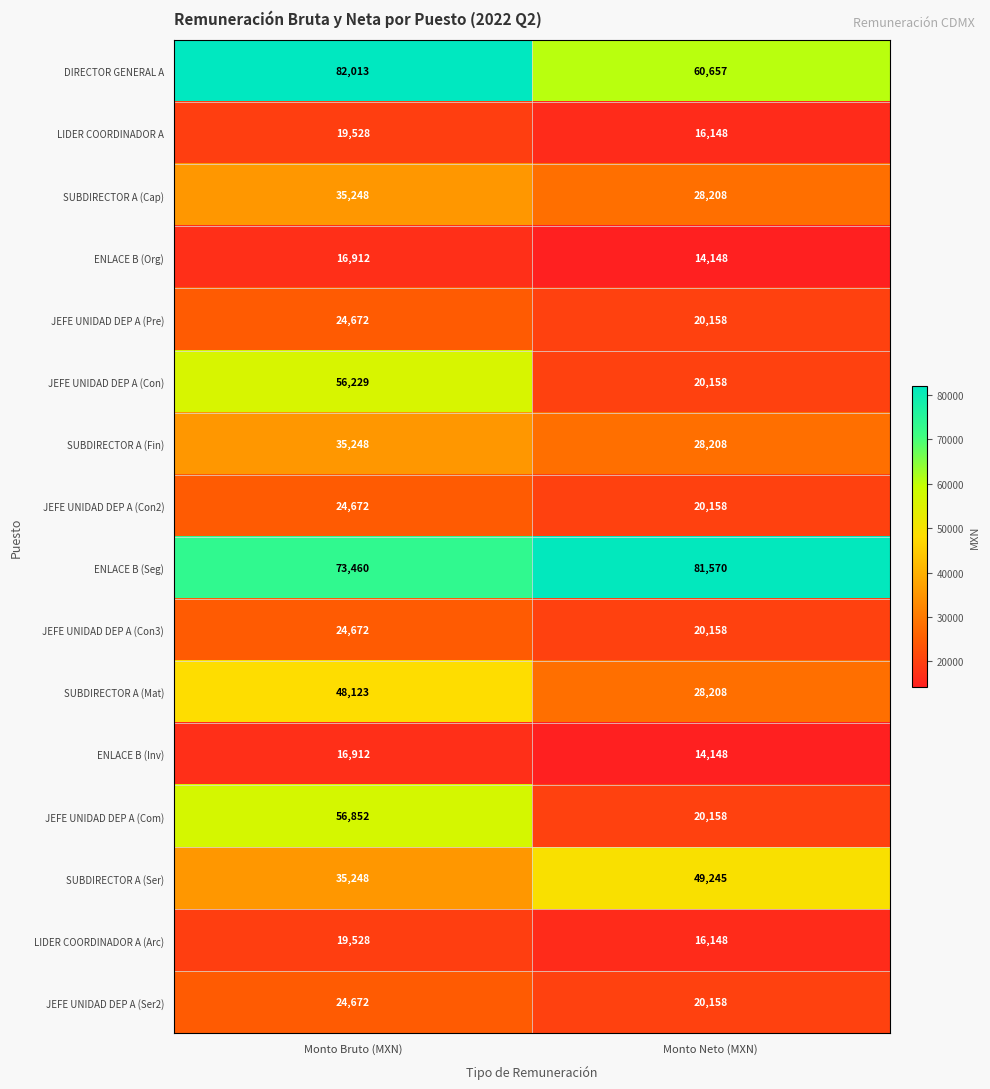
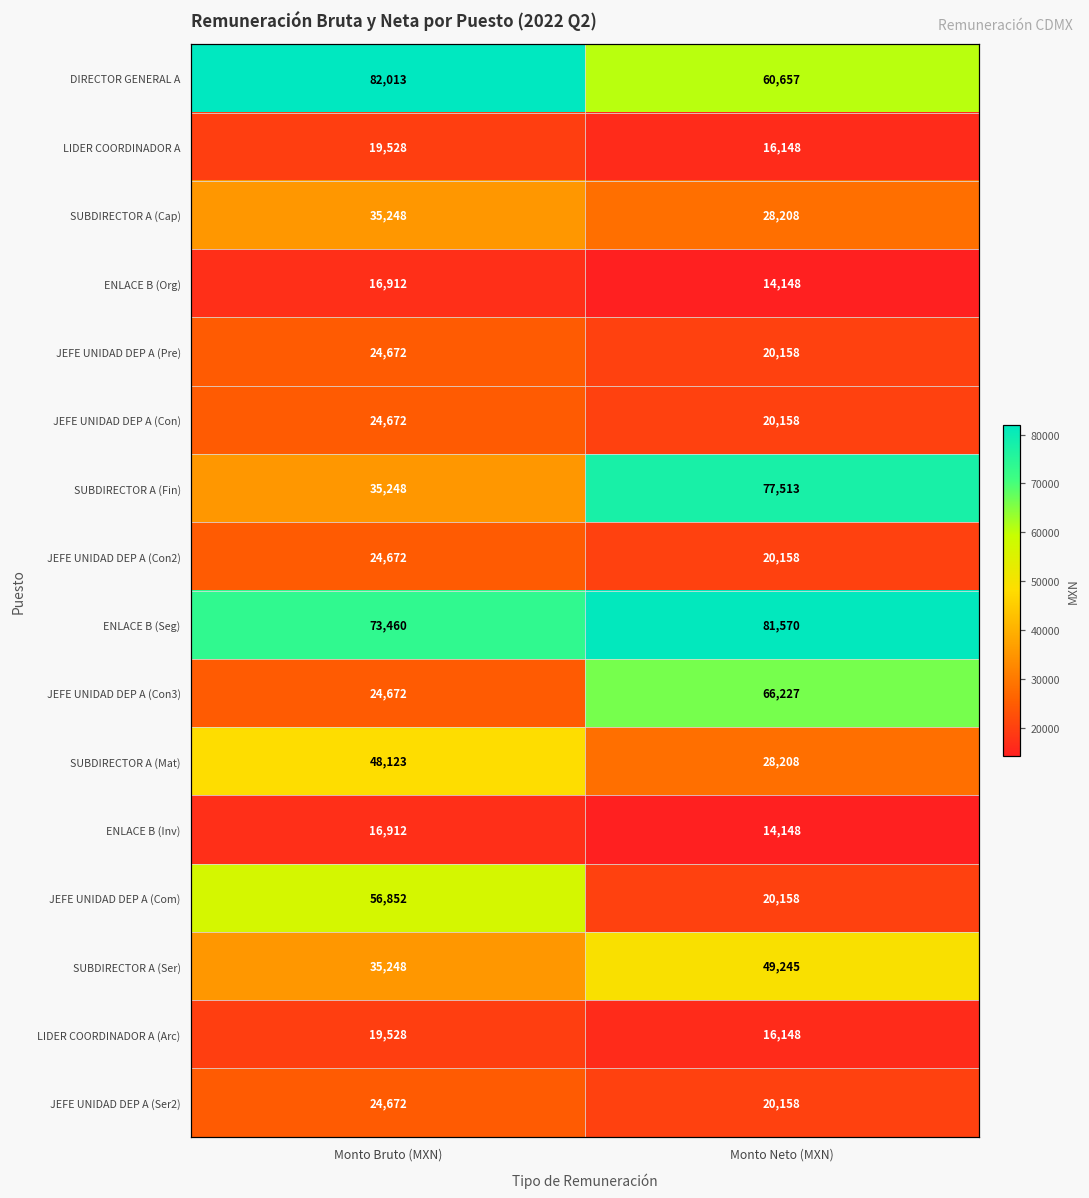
JEFE UNIDAD DEP A (Con), Monto Bruto (MXN): 56,229 -> 24,672
SUBDIRECTOR A (Fin), Monto Neto (MXN): 28,208 -> 77,513
JEFE UNIDAD DEP A (Con3), Monto Neto (MXN): 20,158 -> 66,227
